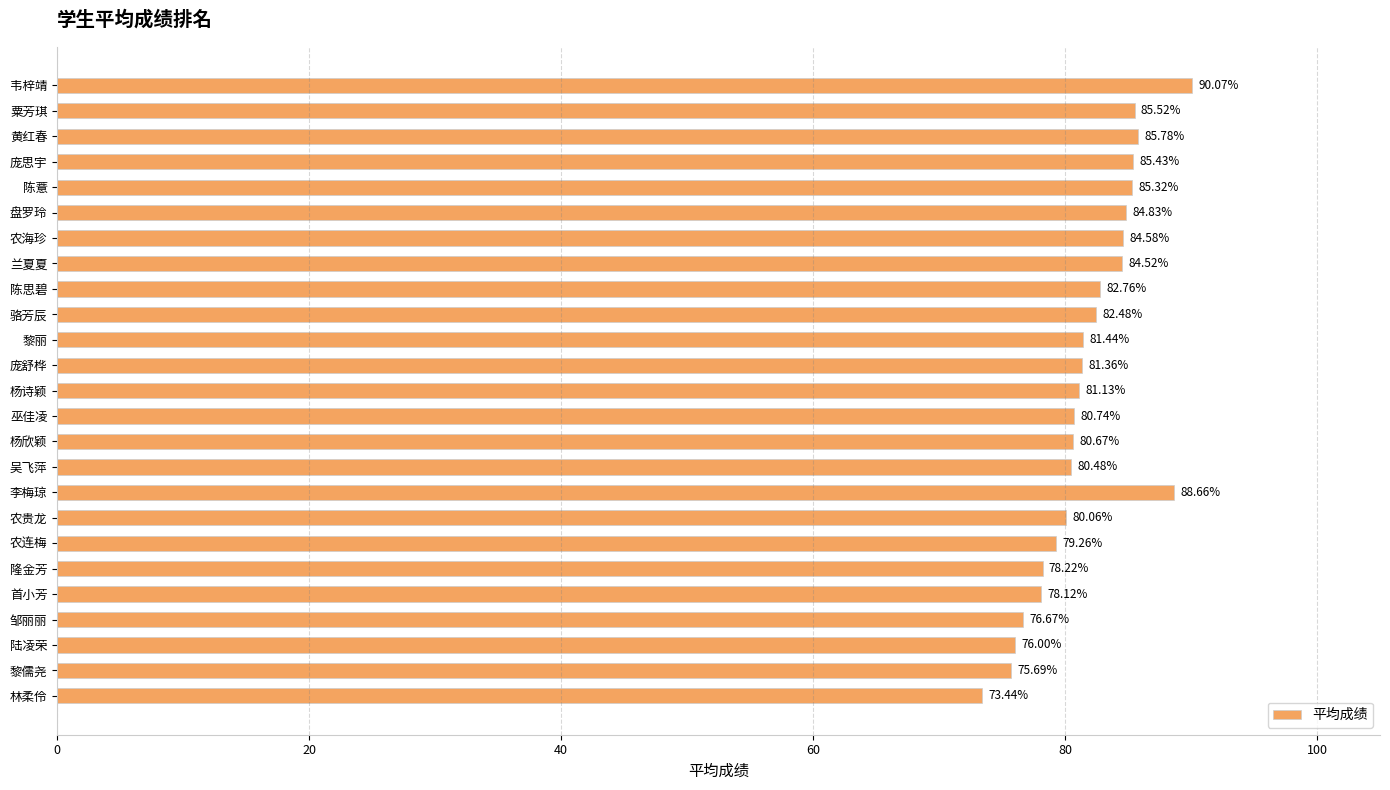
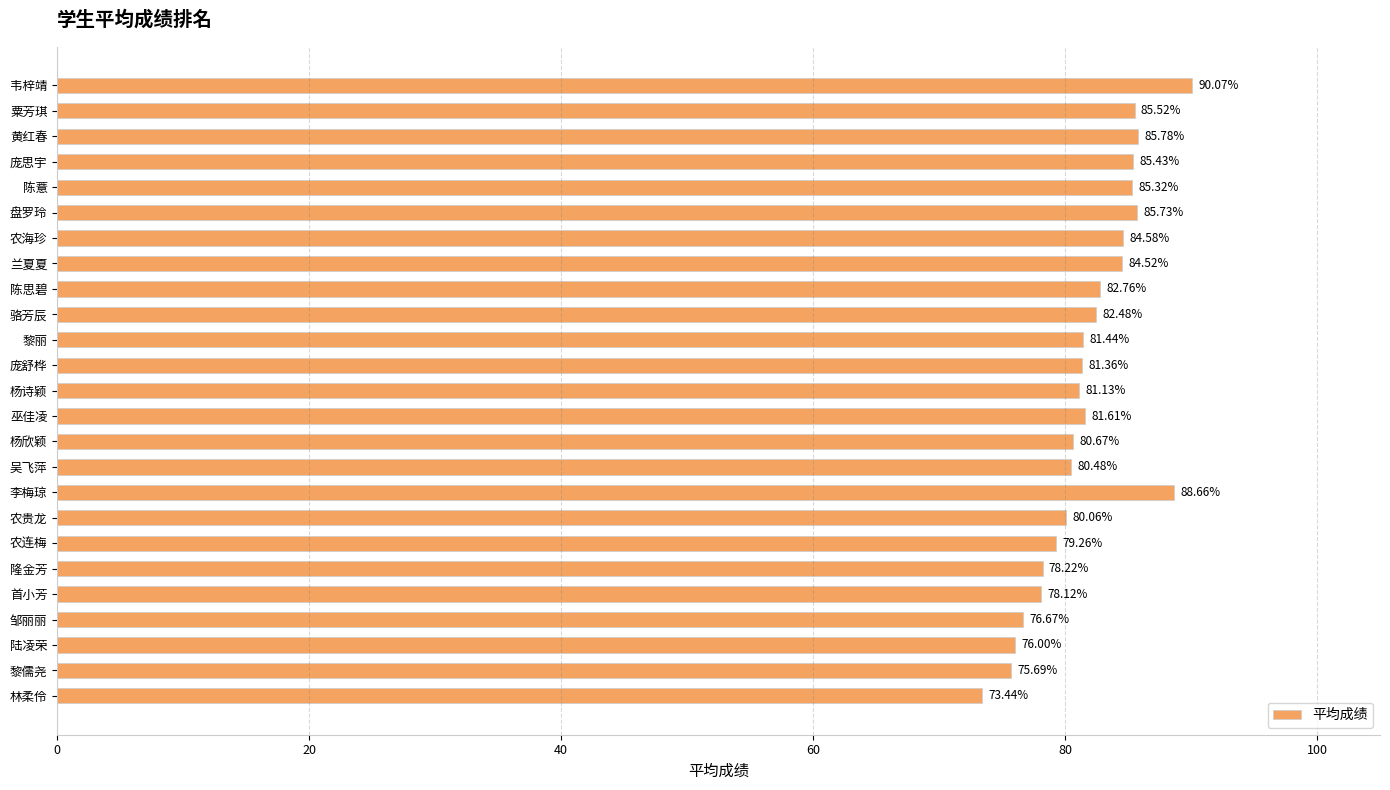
盘罗玲: 84.83% -> 85.73%
巫佳凌: 80.74% -> 81.61%
